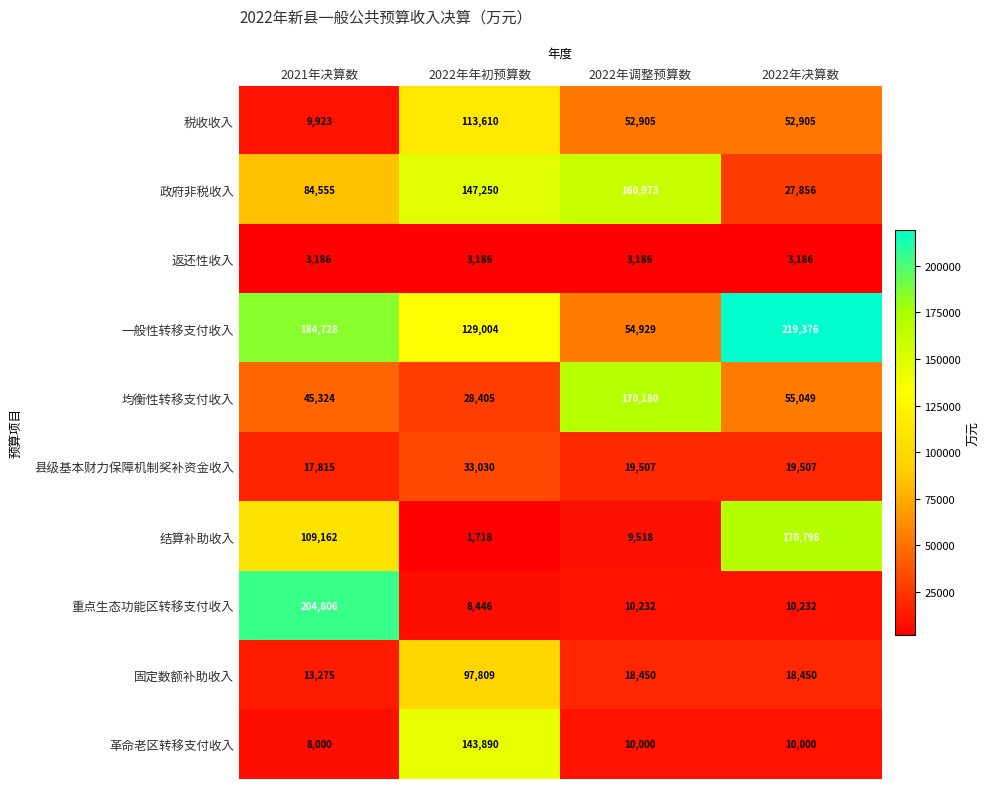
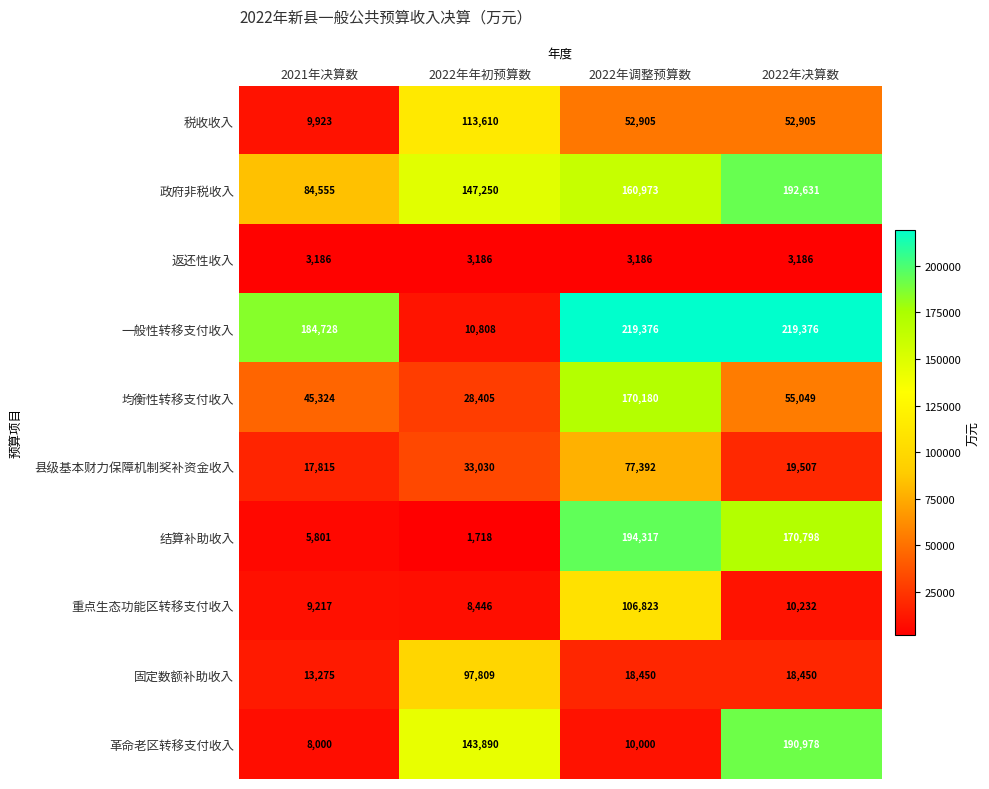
政府非税收入, 2022年决算数: 27,856 -> 192,631
一般性转移支付收入, 2022年年初预算数: 129,004 -> 10,808
一般性转移支付收入, 2022年调整预算数: 54,929 -> 219,376
县级基本财力保障机制奖补资金收入, 2022年调整预算数: 19,507 -> 77,392
结算补助收入, 2021年决算数: 109,162 -> 5,801
结算补助收入, 2022年调整预算数: 9,518 -> 194,317
重点生态功能区转移支付收入, 2021年决算数: 204,806 -> 9,217
重点生态功能区转移支付收入, 2022年调整预算数: 10,232 -> 106,823
革命老区转移支付收入, 2022年决算数: 10,000 -> 190,978
